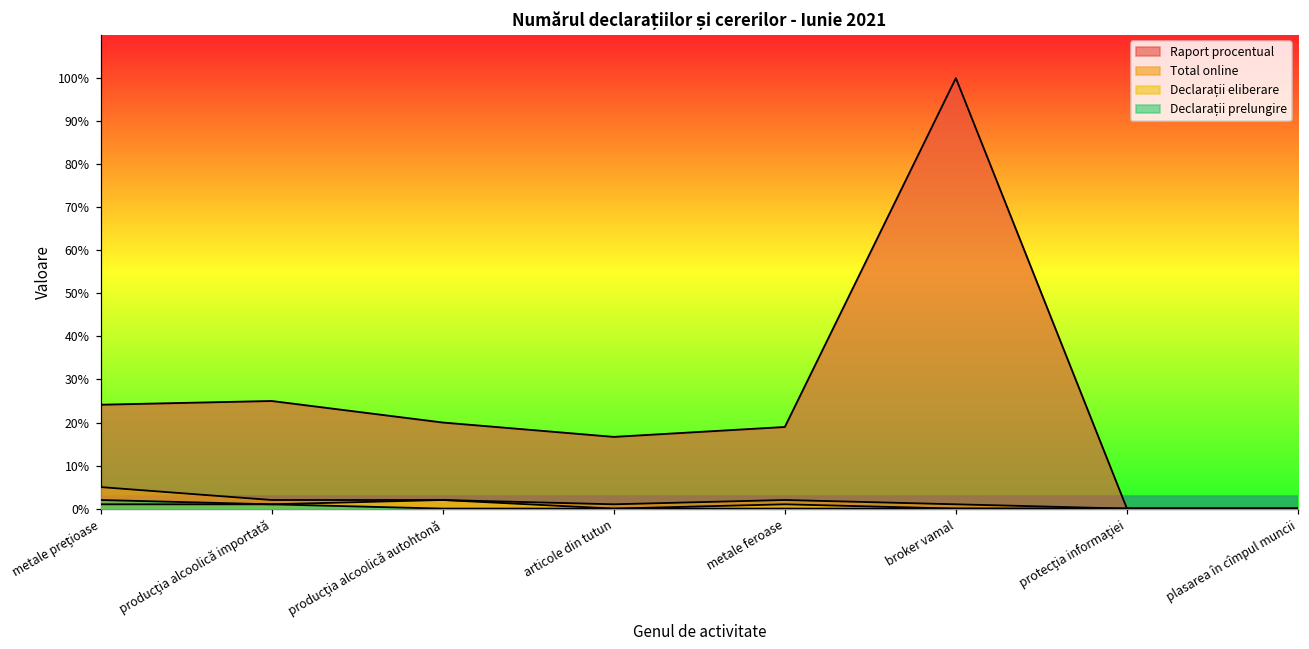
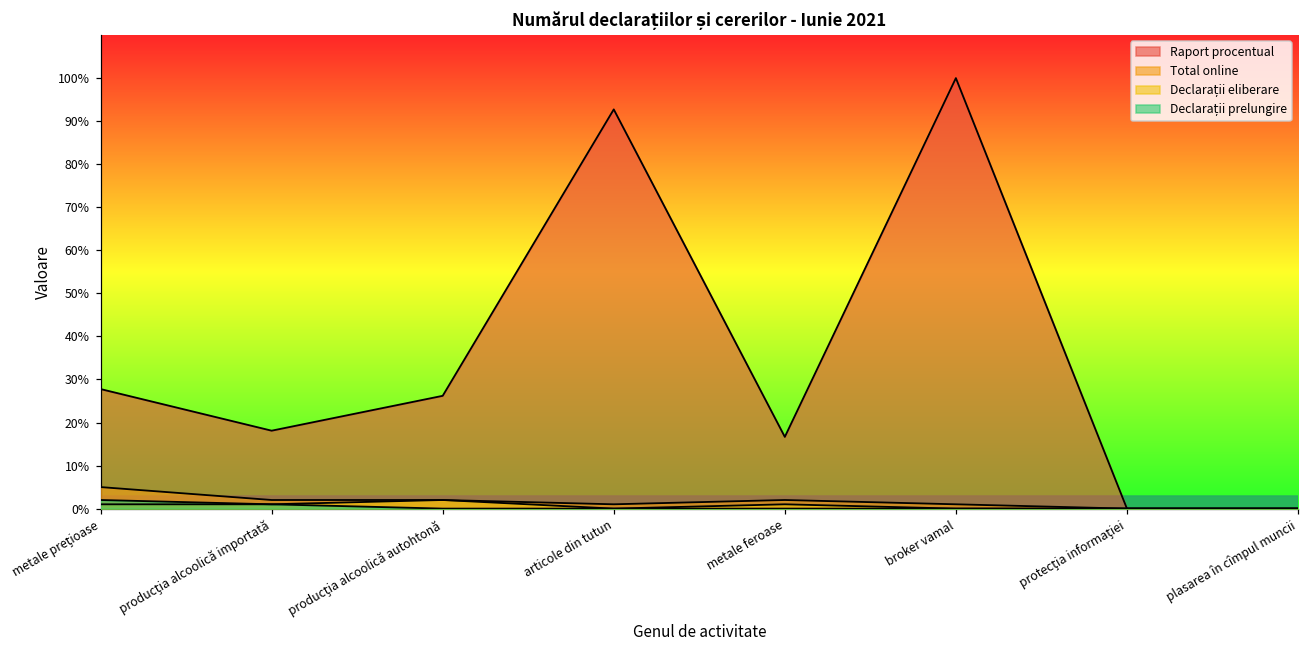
Raport procentual, metale preţioase: 24% -> 28%
Raport procentual, producţia alcoolică importată: 25% -> 18%
Raport procentual, producţia alcoolică autohtonă: 20% -> 26%
Raport procentual, articole din tutun: 17% -> 93%
Raport procentual, metale feroase: 19% -> 17%
